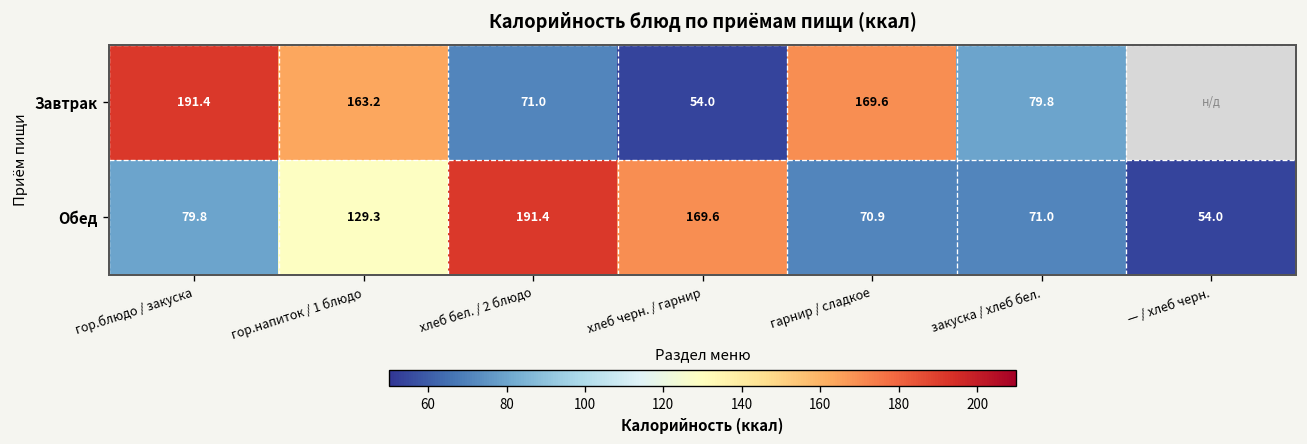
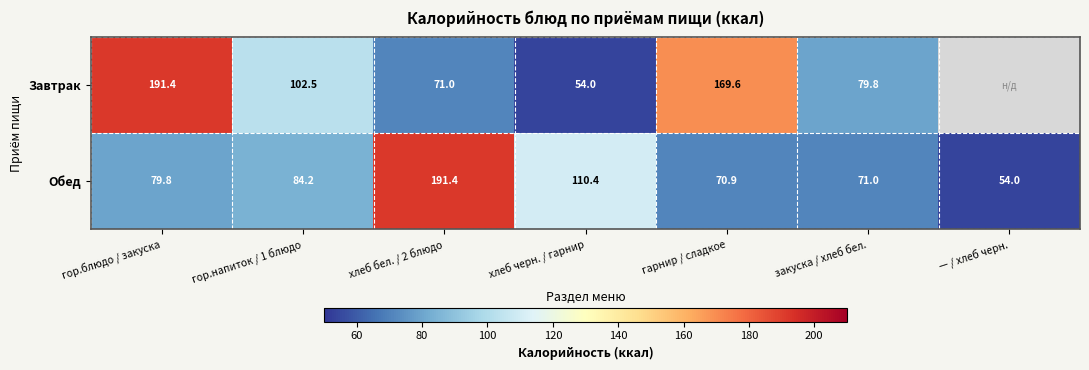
Завтрак, гор.напиток / 1 блюдо: 163.2 -> 102.5
Обед, гор.напиток / 1 блюдо: 129.3 -> 84.2
Обед, хлеб черн. / гарнир: 169.6 -> 110.4
